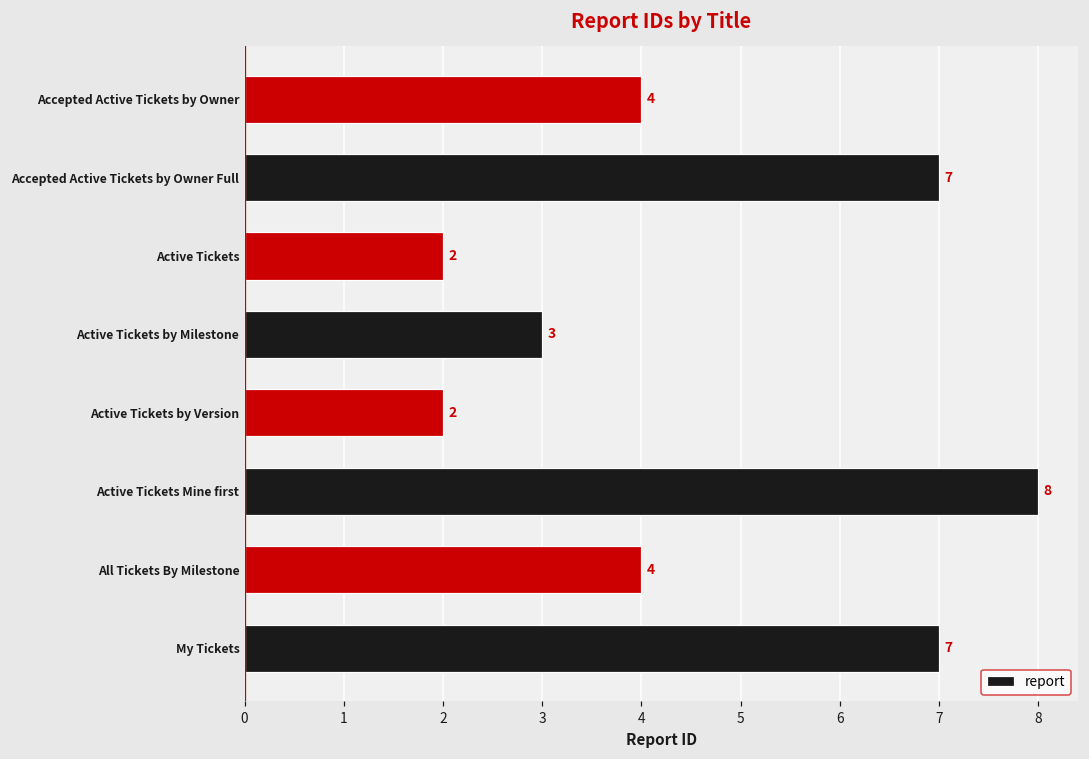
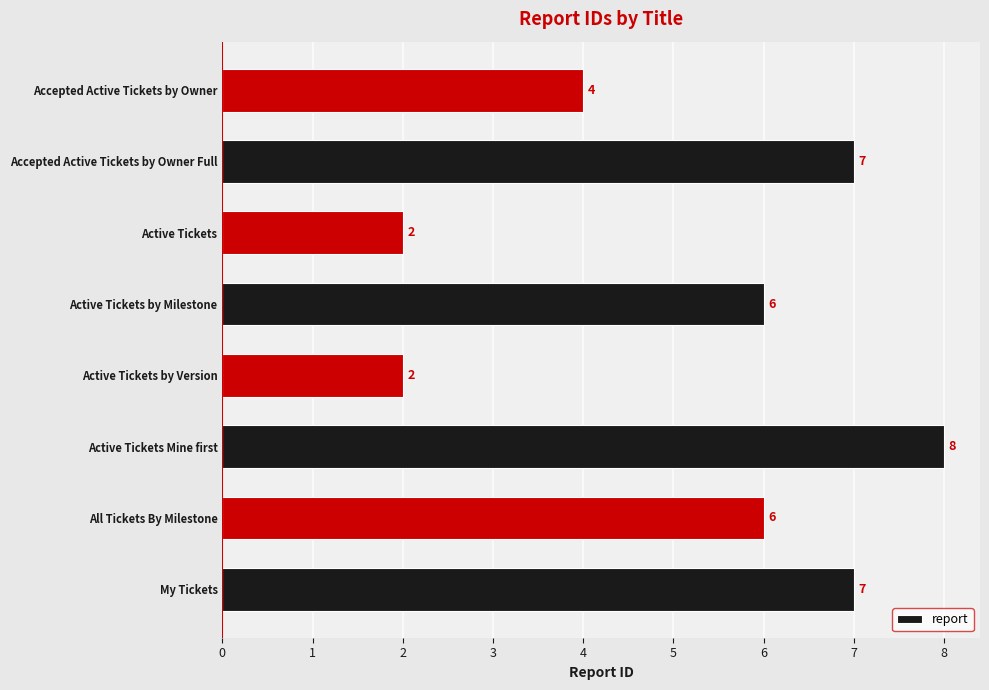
Active Tickets by Milestone: 3 -> 6
All Tickets By Milestone: 4 -> 6
